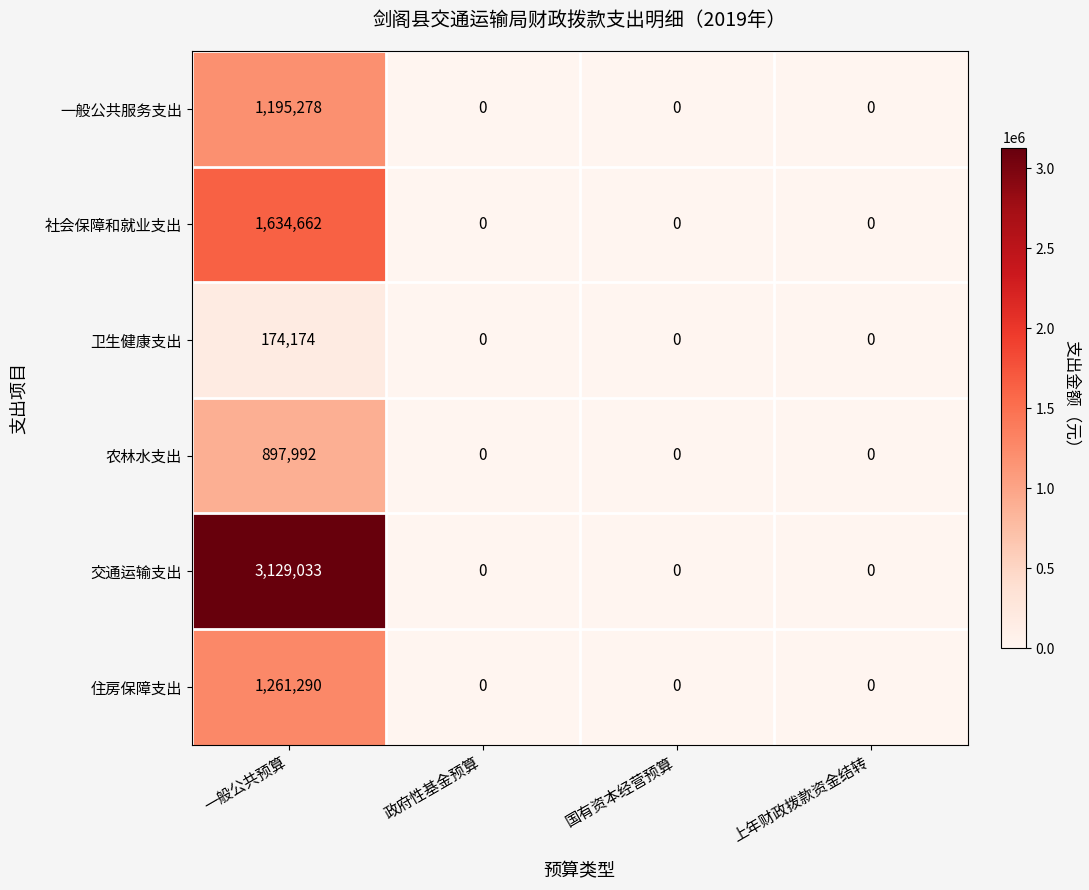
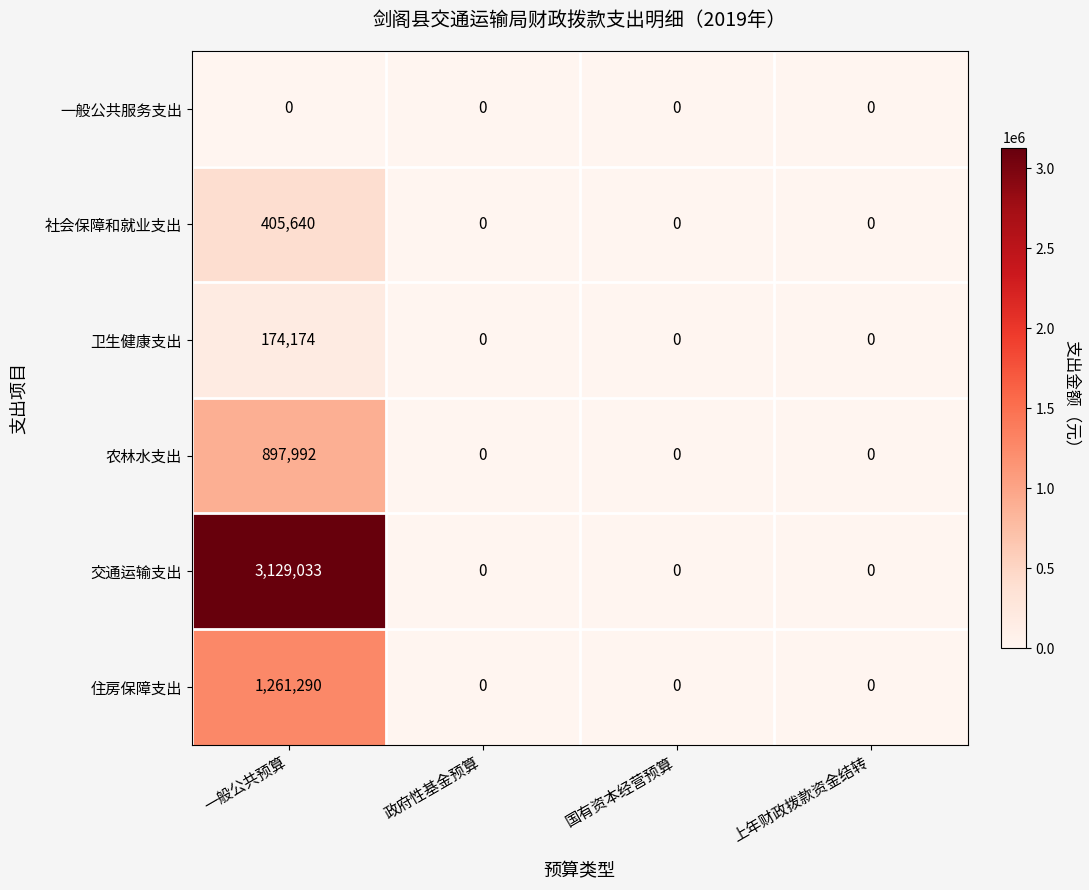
一般公共服务支出, 一般公共预算: 1,195,278 -> 0
社会保障和就业支出, 一般公共预算: 1,634,662 -> 405,640
